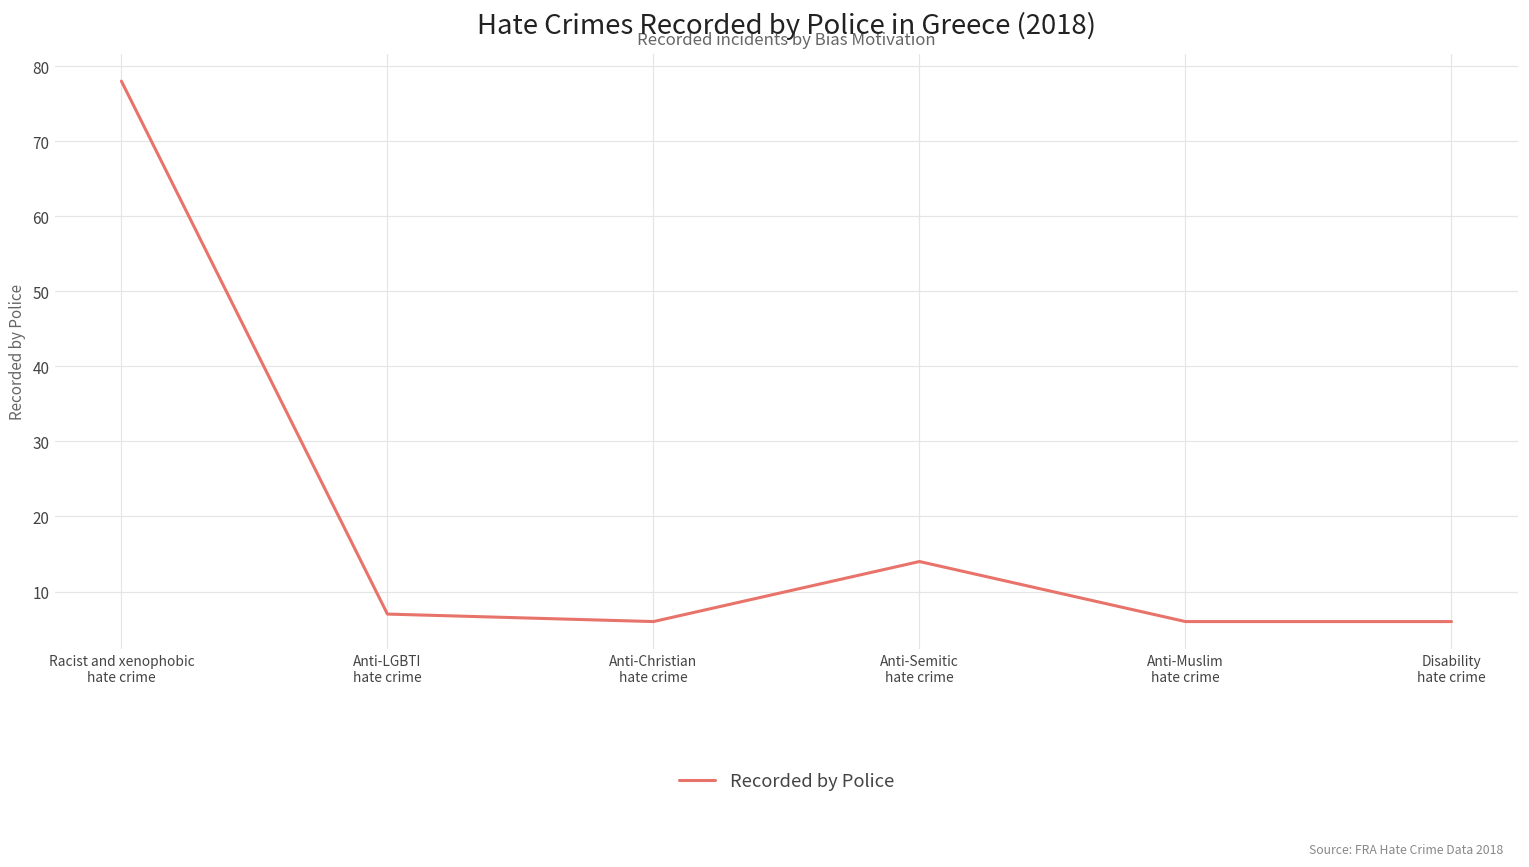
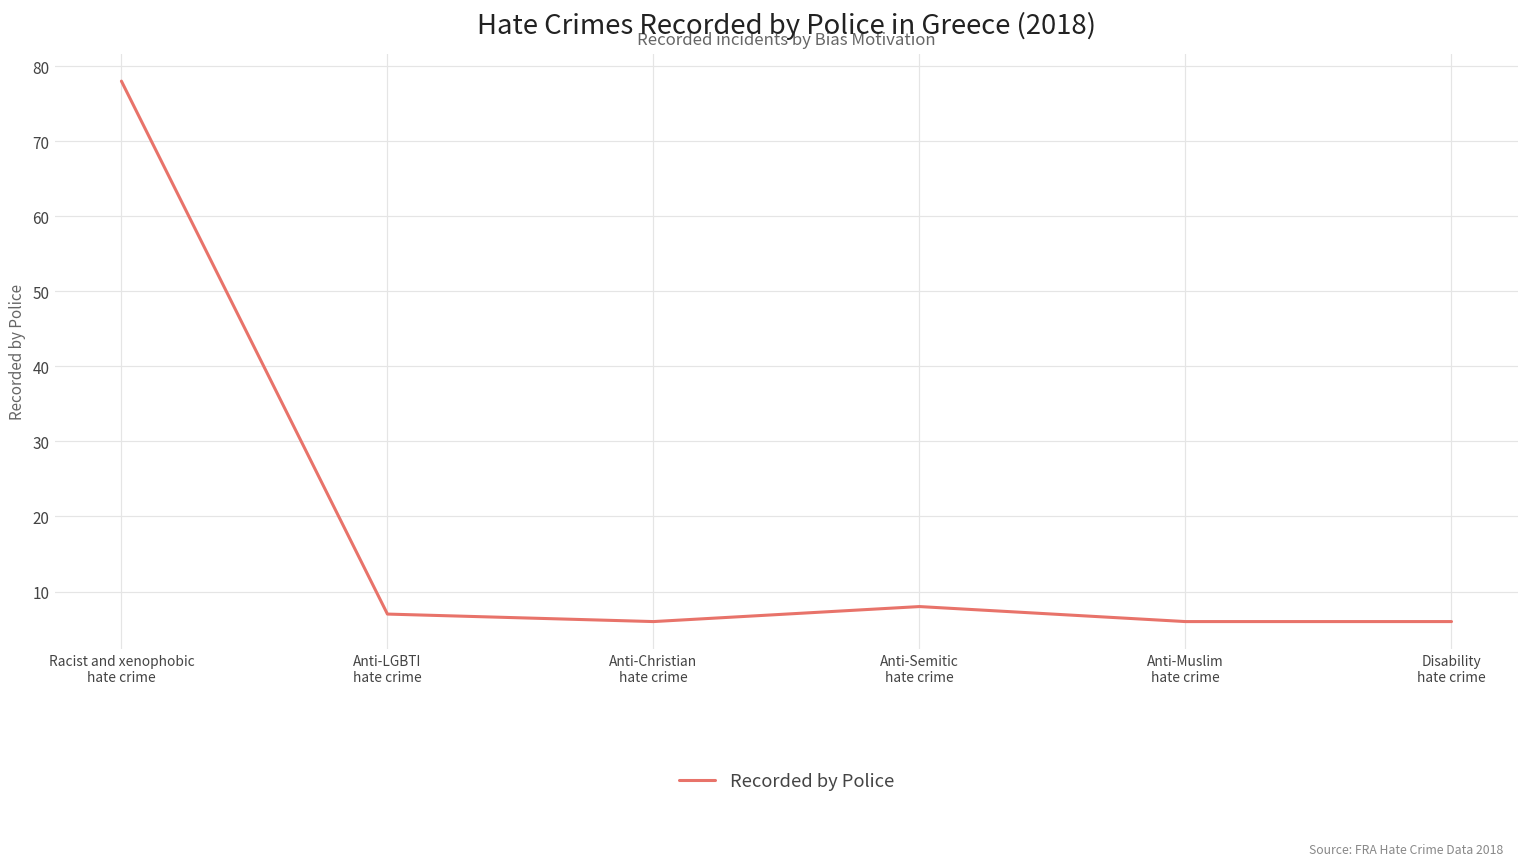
Anti-Semitic hate crime: 14 -> 8
